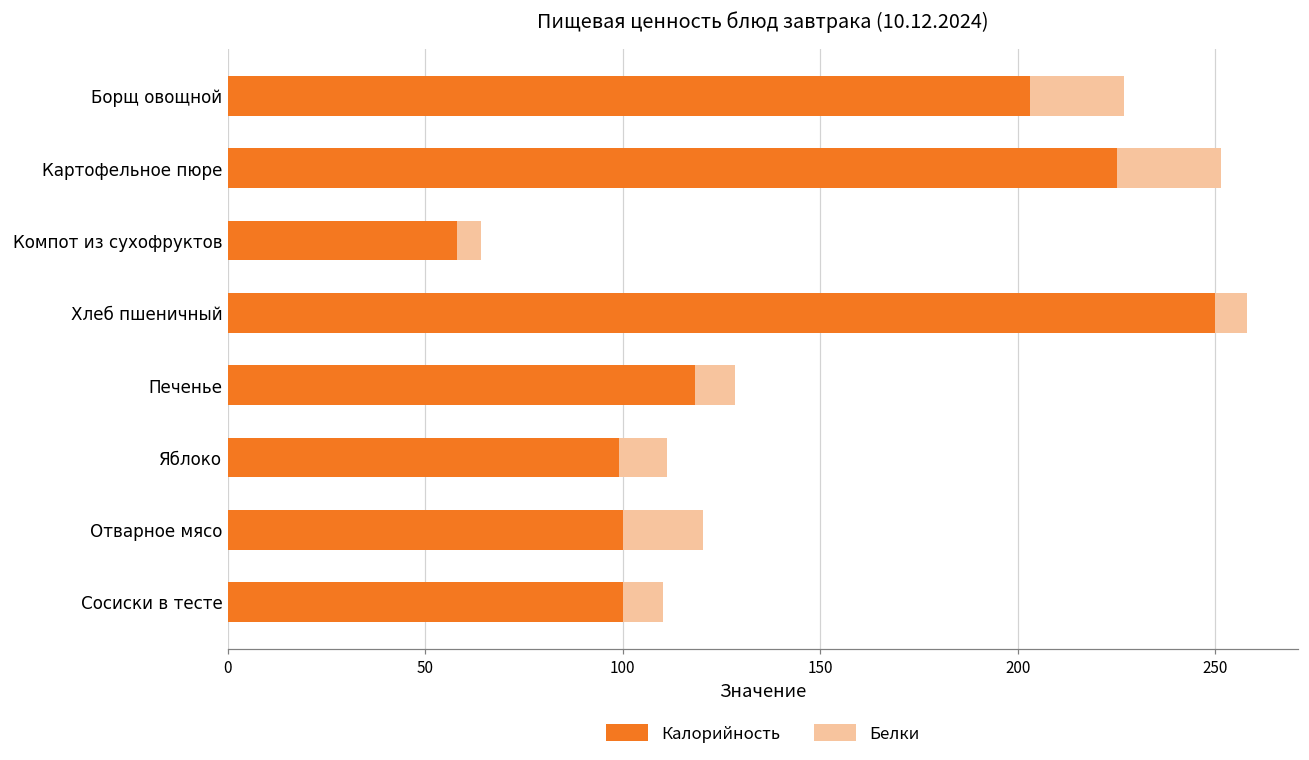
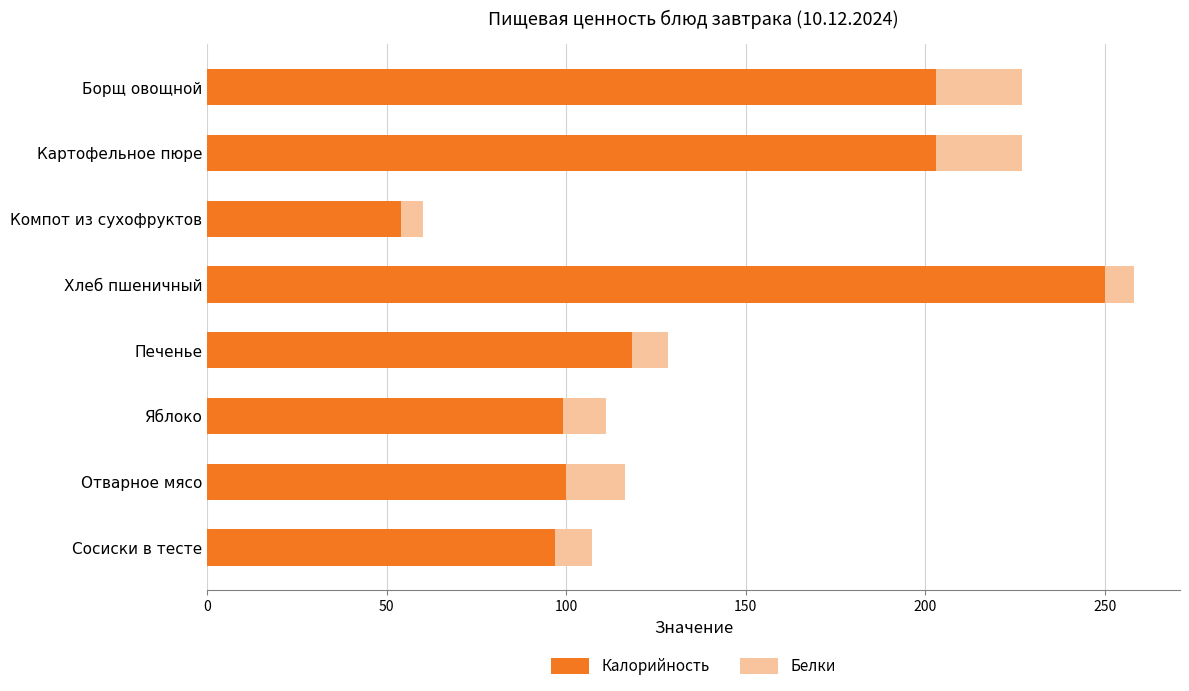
Калорийность, Картофельное пюре: 225 -> 203
Белки, Картофельное пюре: 26 -> 24
Калорийность, Компот из сухофруктов: 58 -> 54
Белки, Отварное мясо: 20 -> 16
Калорийность, Сосиски в тесте: 100 -> 97
